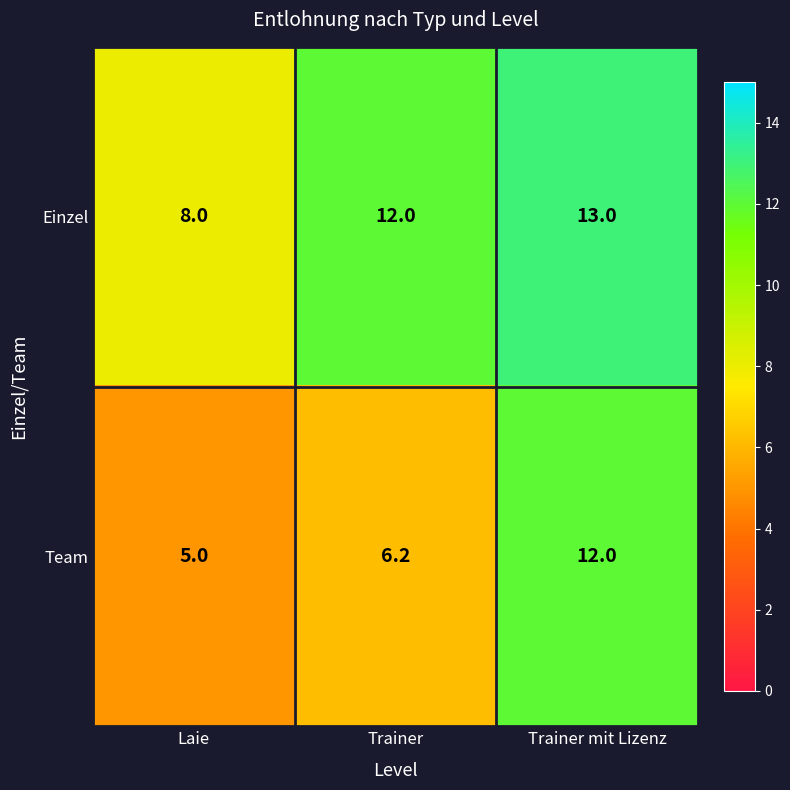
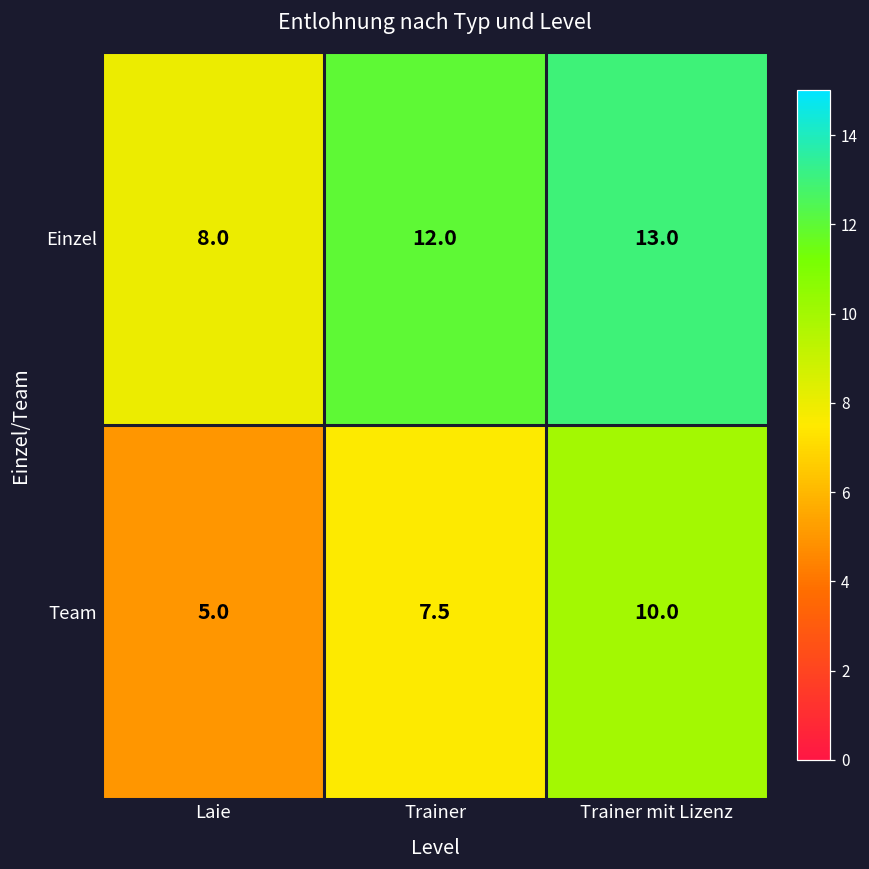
Team, Trainer: 6.2 -> 7.5
Team, Trainer mit Lizenz: 12.0 -> 10.0
